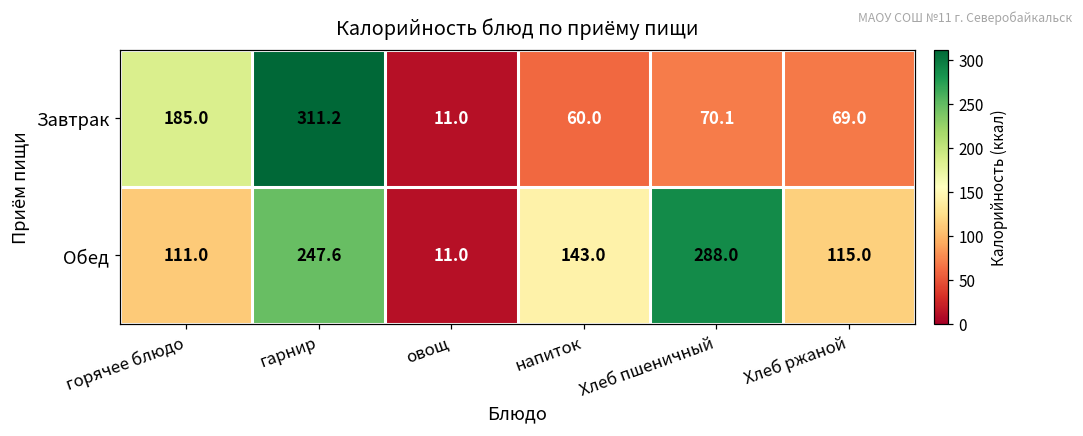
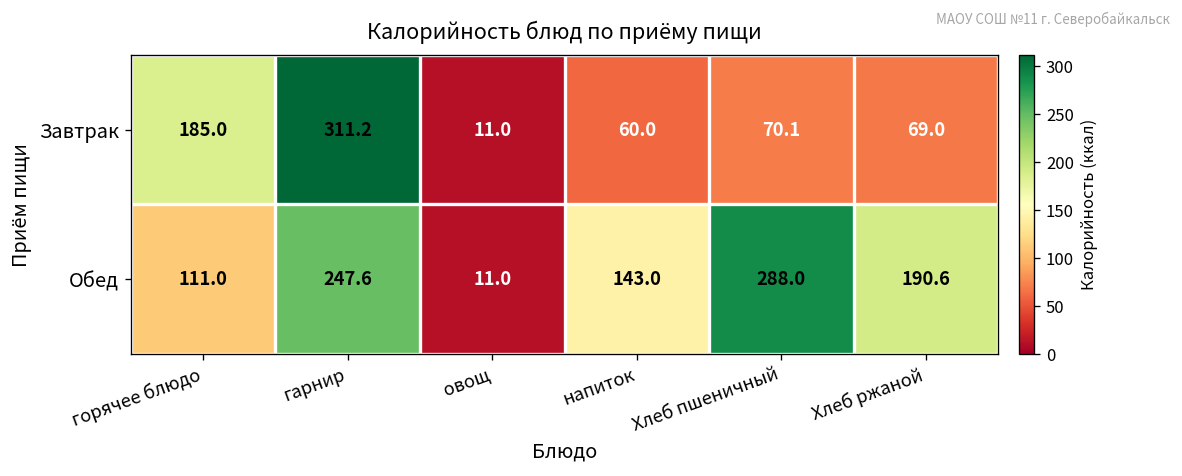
Обед, Хлеб ржаной: 115.0 -> 190.6
